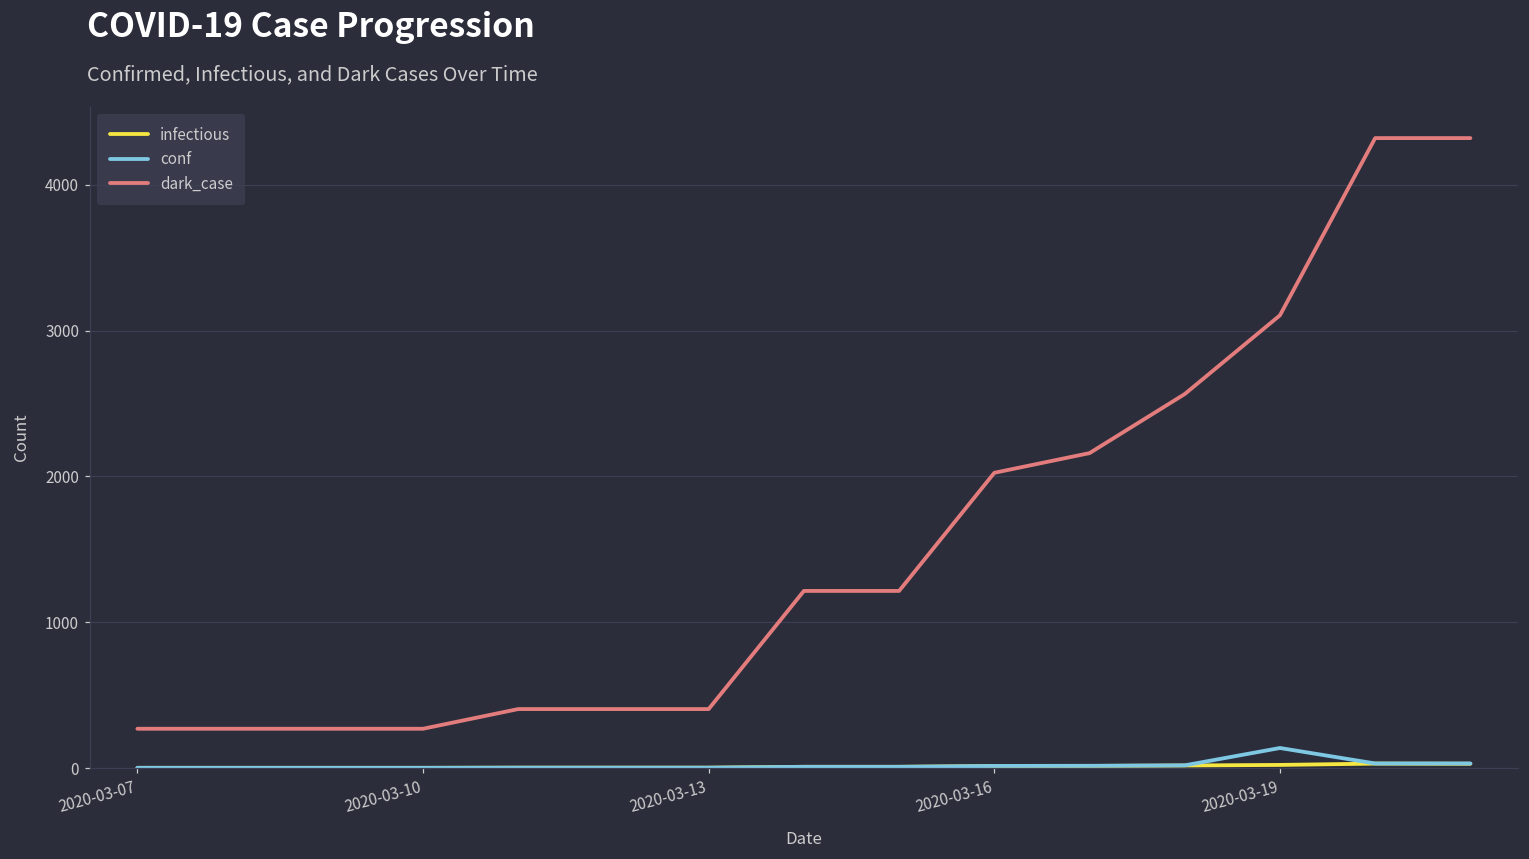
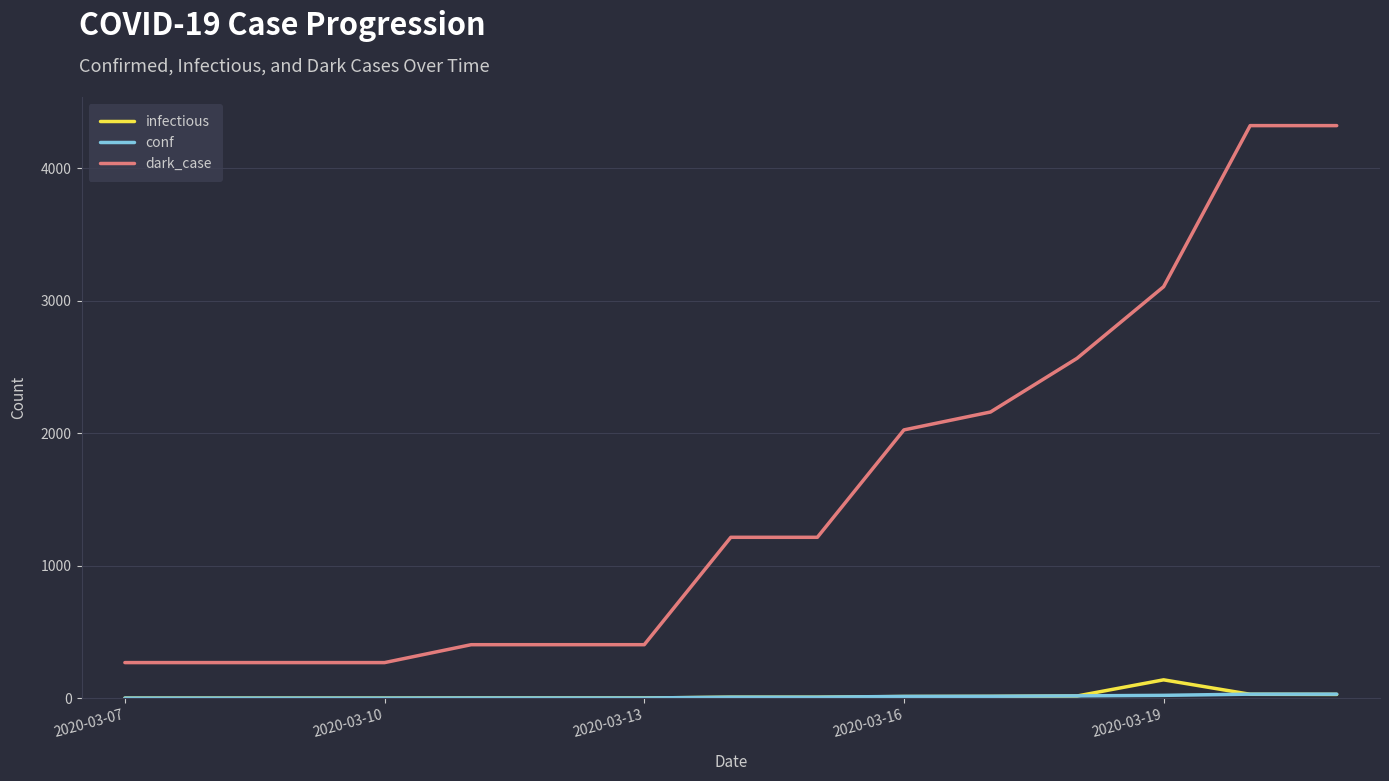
infectious, 2020-03-19: 20 -> 140
conf, 2020-03-19: 140 -> 20
